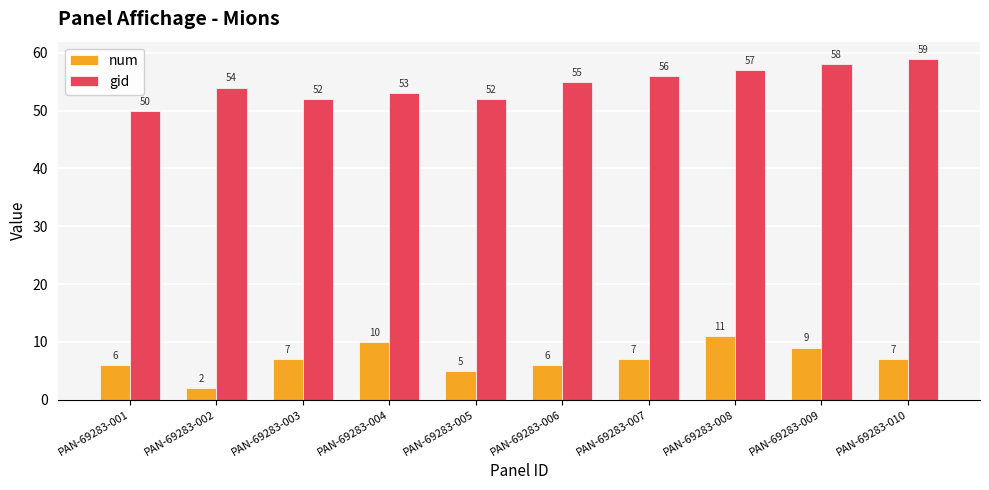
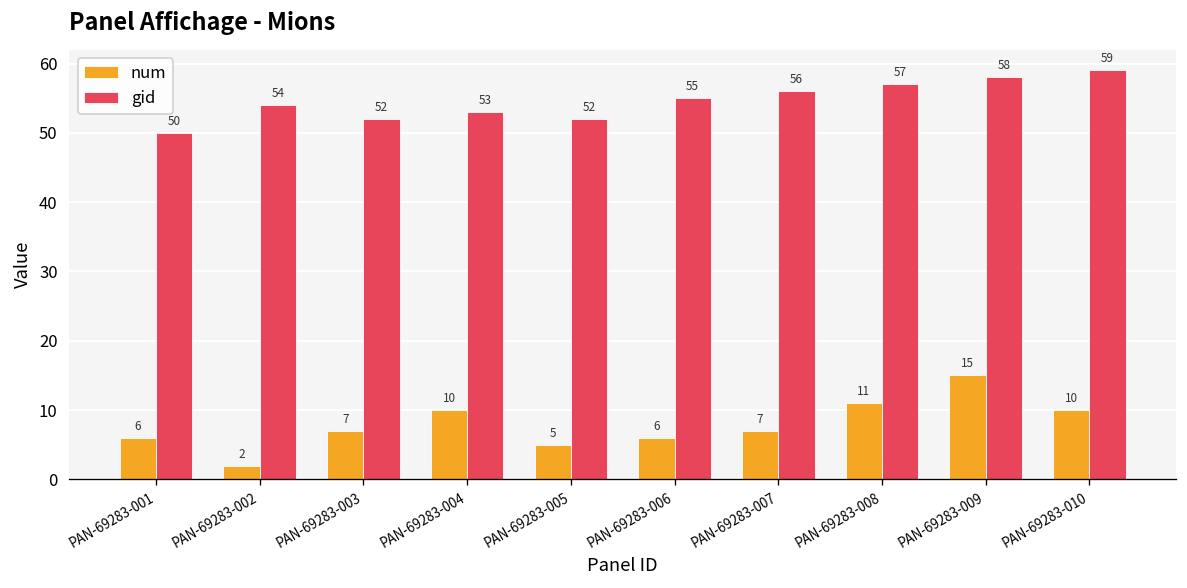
num, PAN-69283-009: 9 -> 15
num, PAN-69283-010: 7 -> 10
